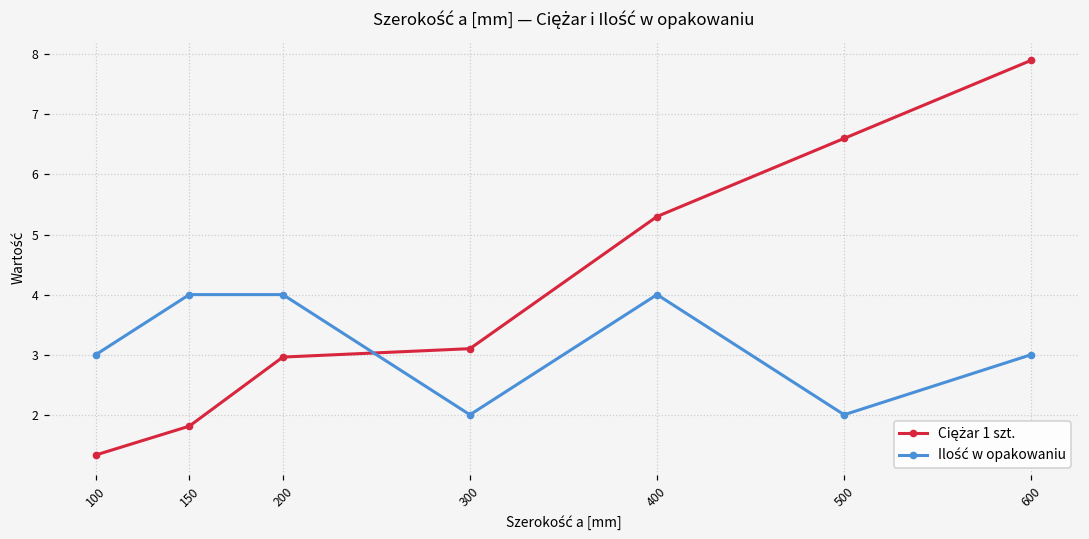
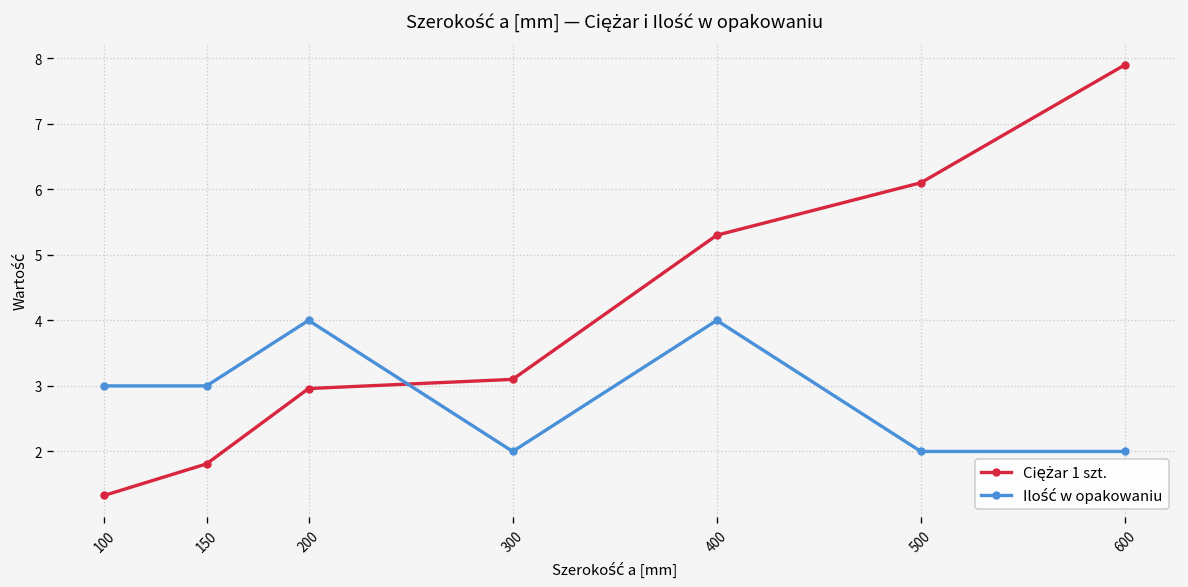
Ilość w opakowaniu, 150: 4 -> 3
Ciężar 1 szt., 500: 6.6 -> 6.1
Ilość w opakowaniu, 600: 3 -> 2
